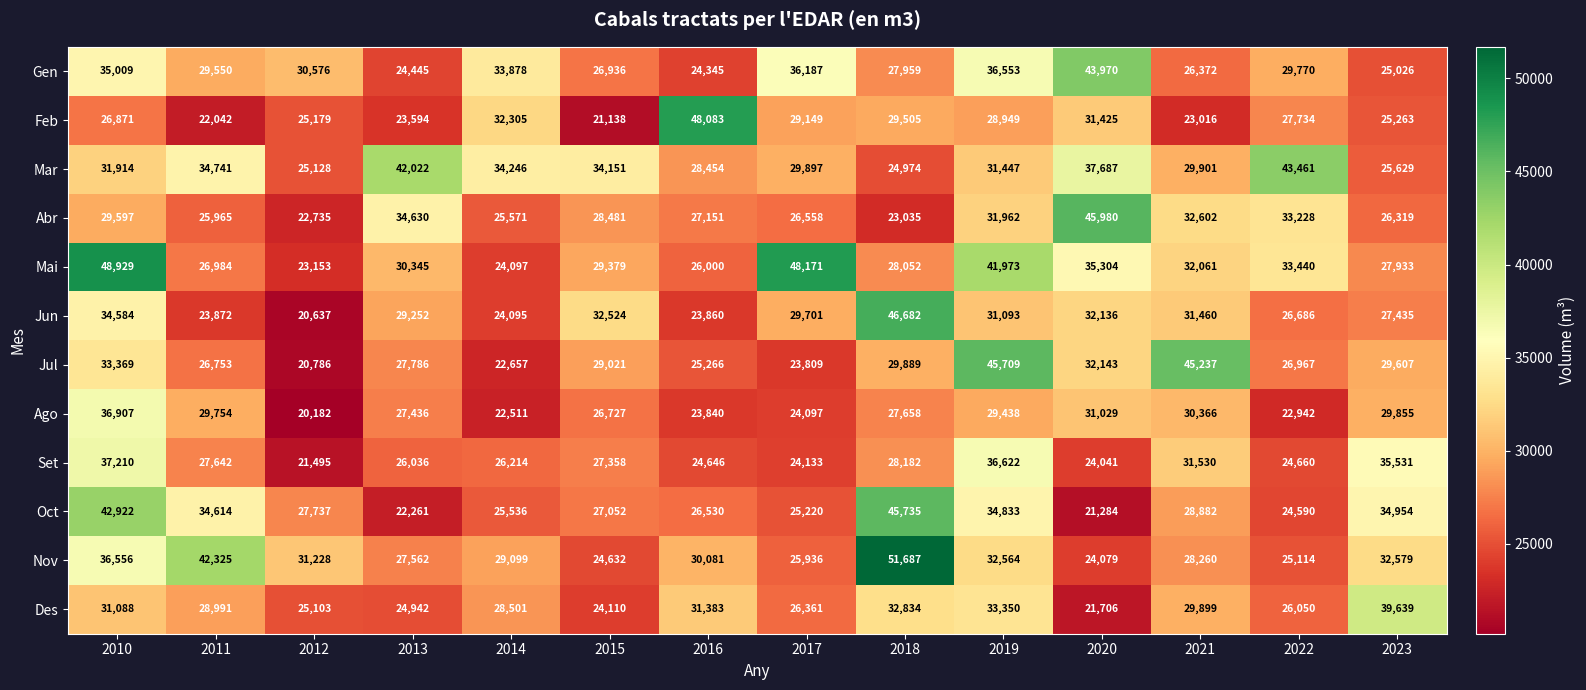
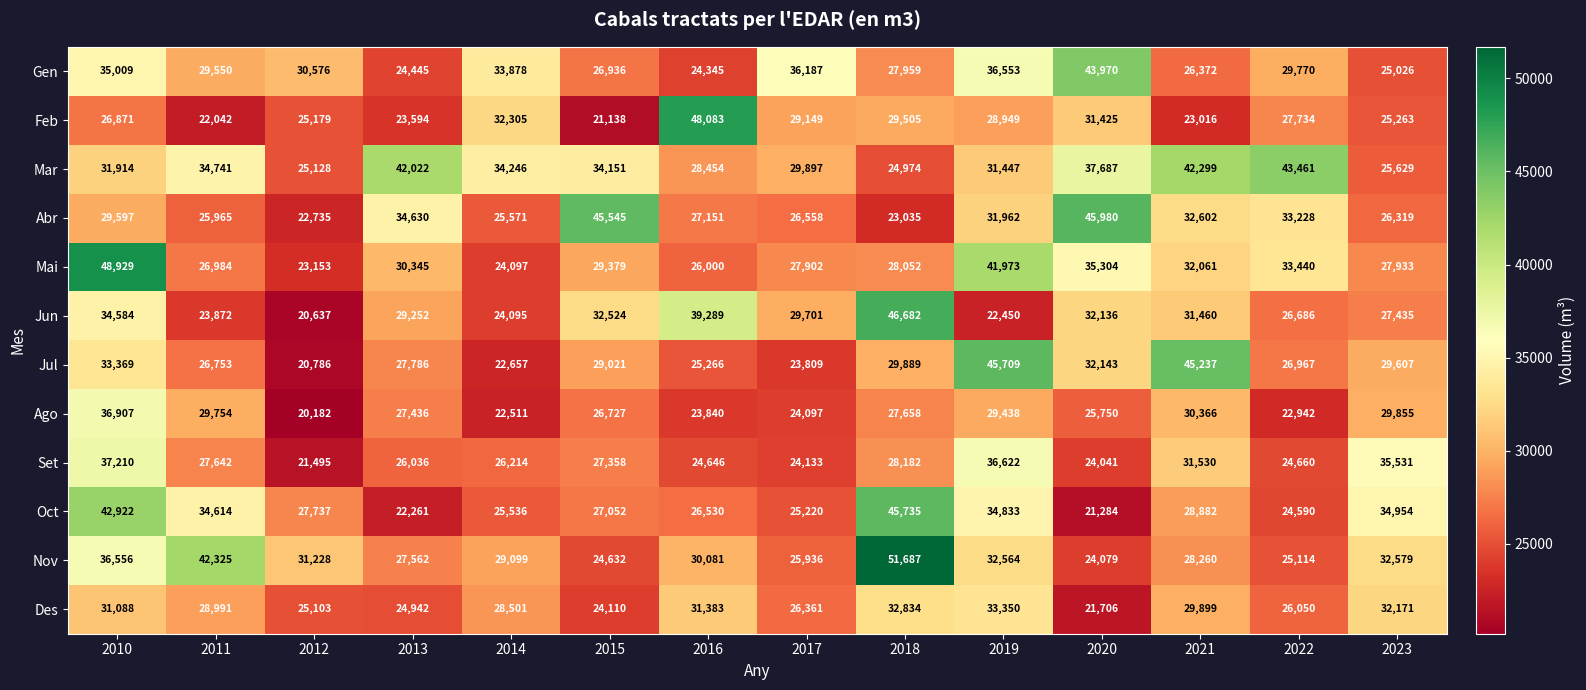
Mar, 2021: 29,901 -> 42,299
Abr, 2015: 28,481 -> 45,545
Mai, 2017: 48,171 -> 27,902
Jun, 2016: 23,860 -> 39,289
Jun, 2019: 31,093 -> 22,450
Ago, 2020: 31,029 -> 25,750
Des, 2023: 39,639 -> 32,171
